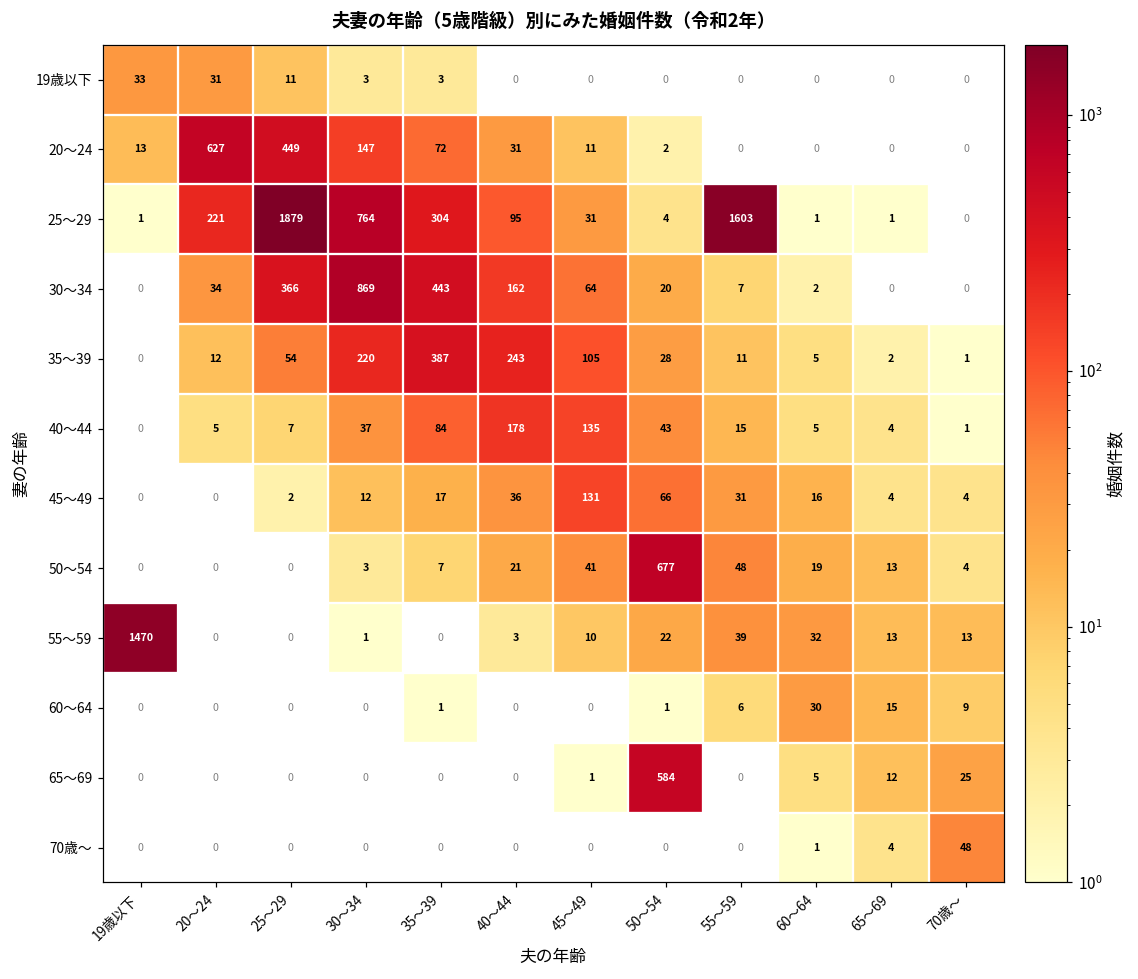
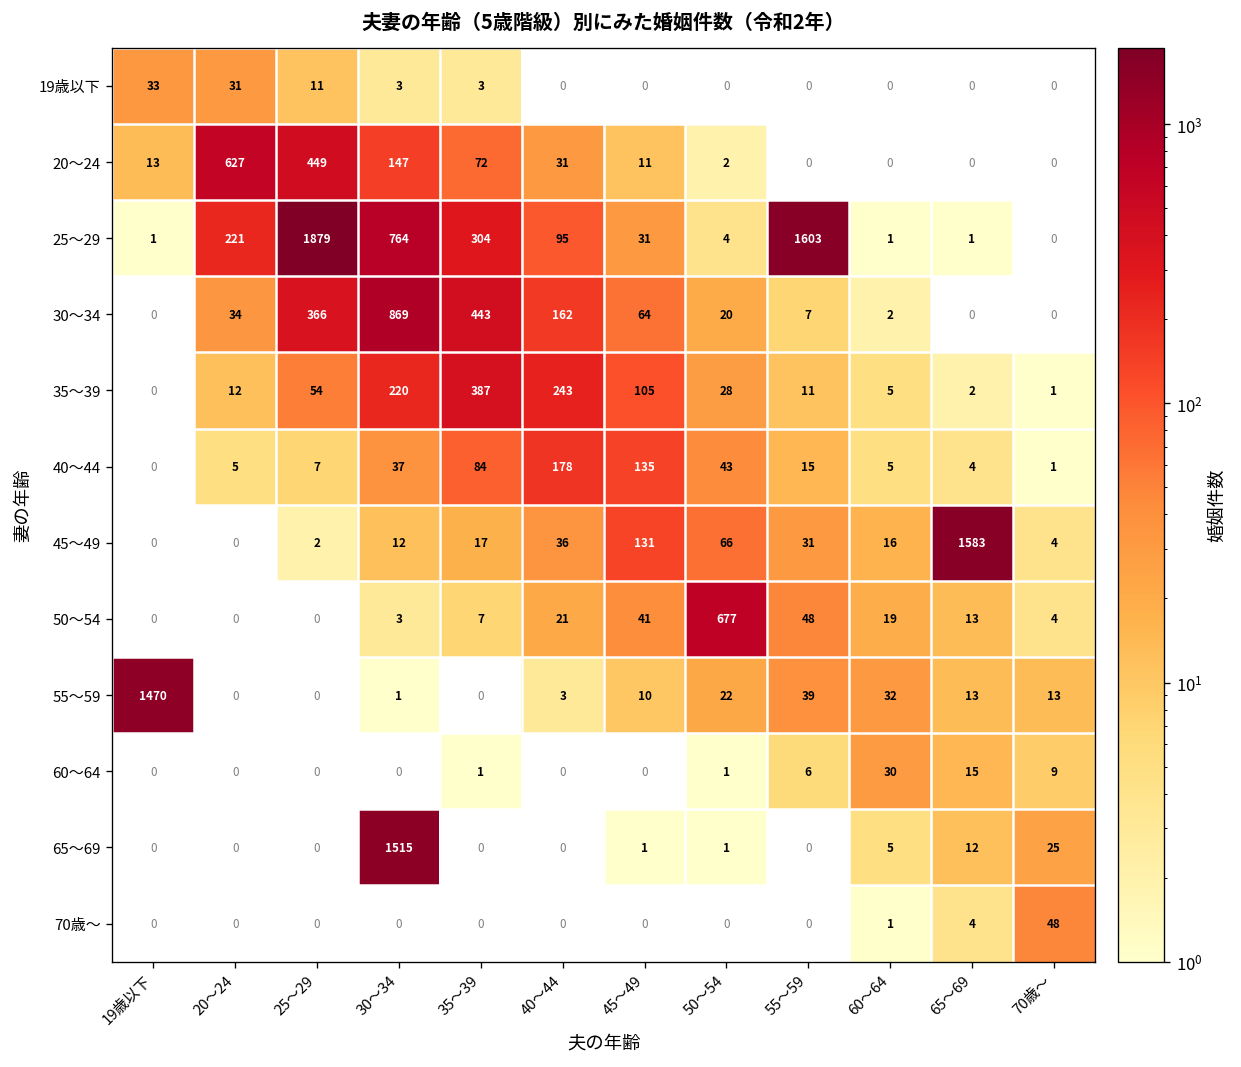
45～49, 65～69: 4 -> 1583
65～69, 30～34: 0 -> 1515
65～69, 50～54: 584 -> 1
